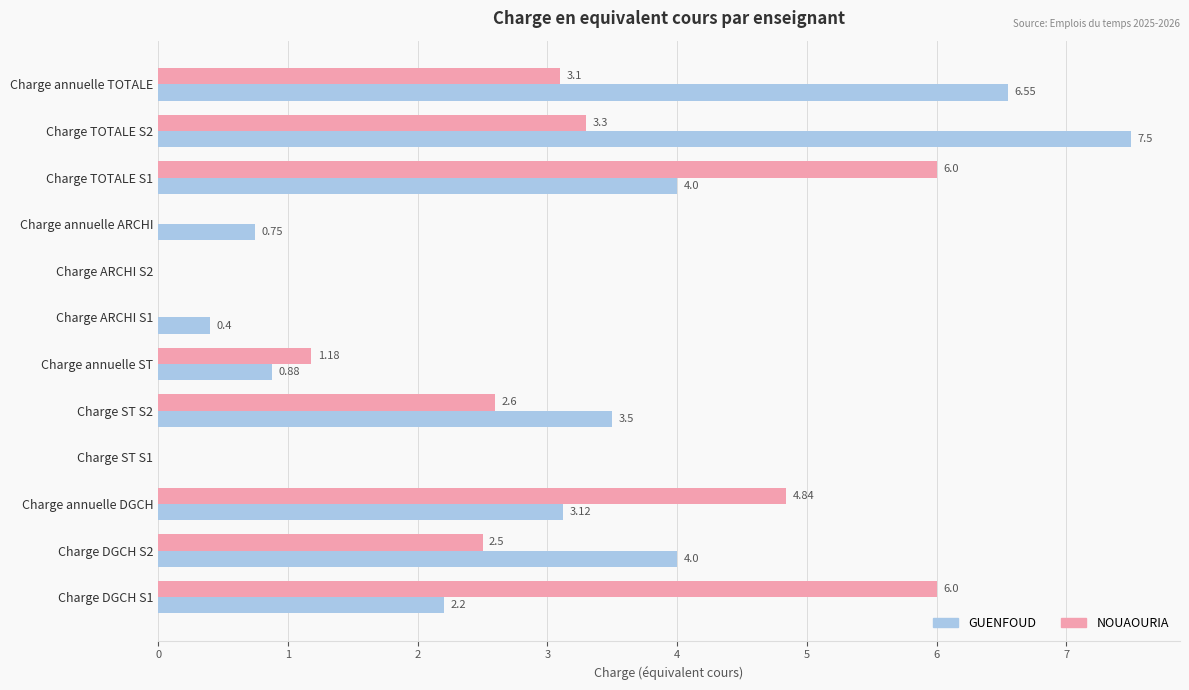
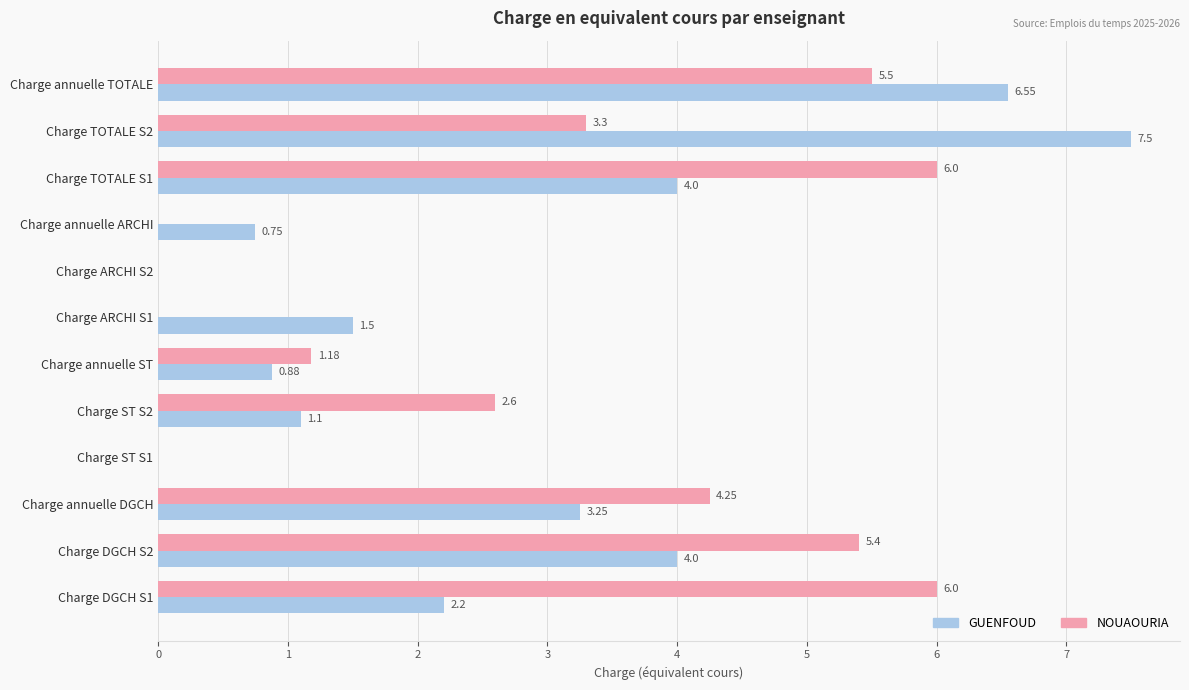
NOUAOURIA, Charge annuelle TOTALE: 3.1 -> 5.5
GUENFOUD, Charge ARCHI S1: 0.4 -> 1.5
GUENFOUD, Charge ST S2: 3.5 -> 1.1
NOUAOURIA, Charge annuelle DGCH: 4.84 -> 4.25
GUENFOUD, Charge annuelle DGCH: 3.12 -> 3.25
NOUAOURIA, Charge DGCH S2: 2.5 -> 5.4
